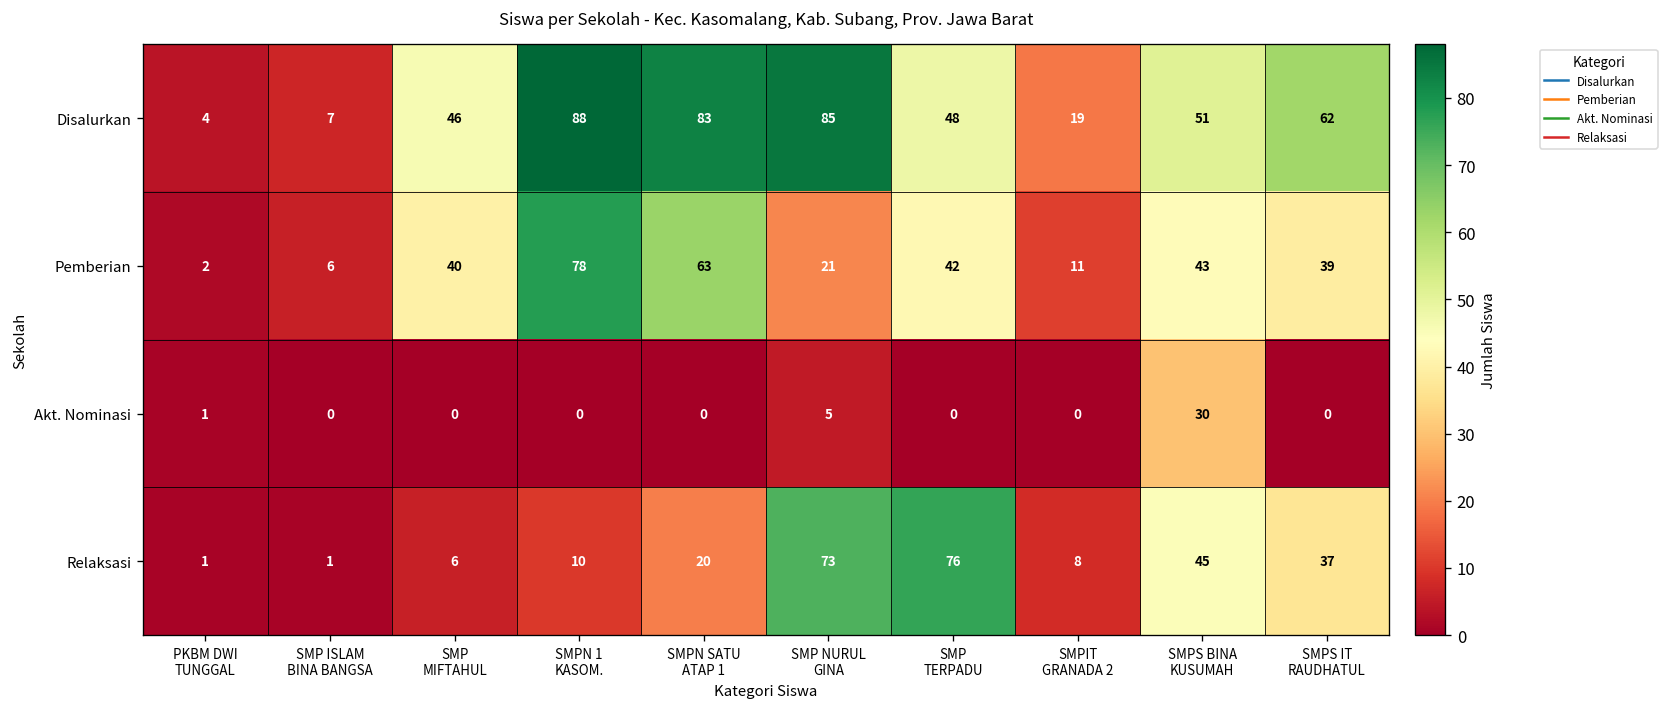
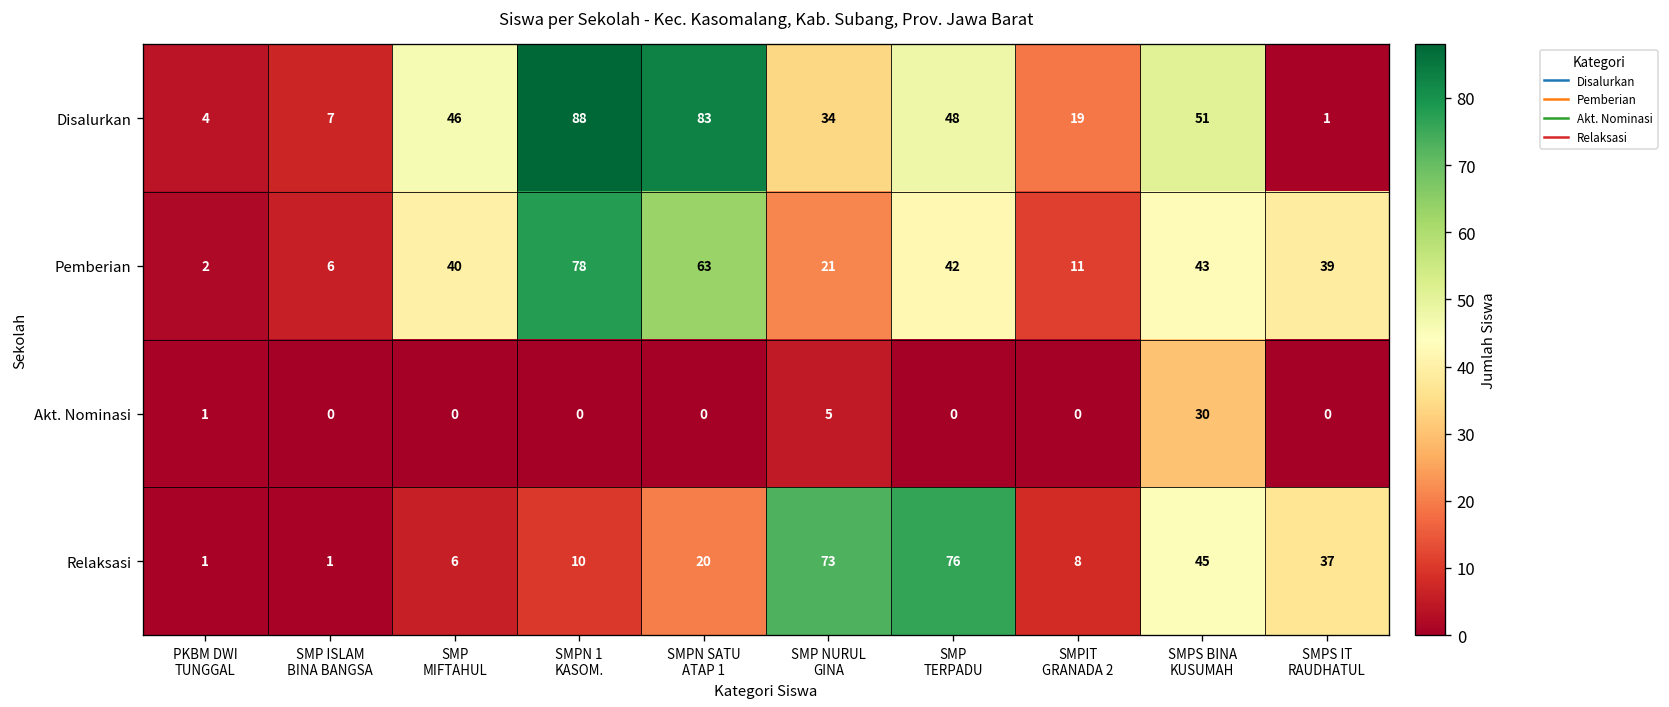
Disalurkan, SMP NURUL GINA: 85 -> 34
Disalurkan, SMPS IT RAUDHATUL: 62 -> 1
